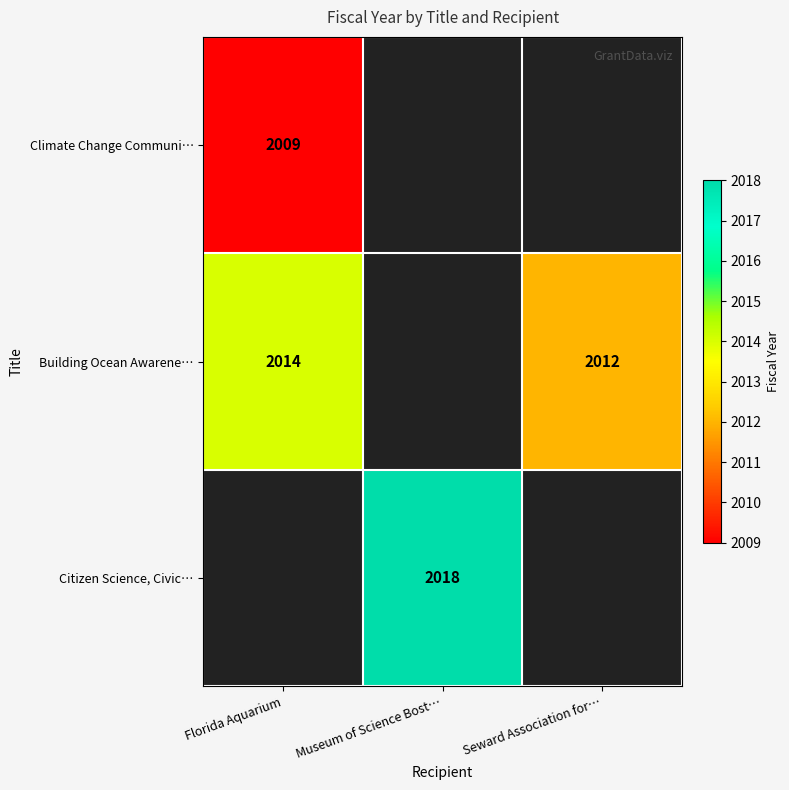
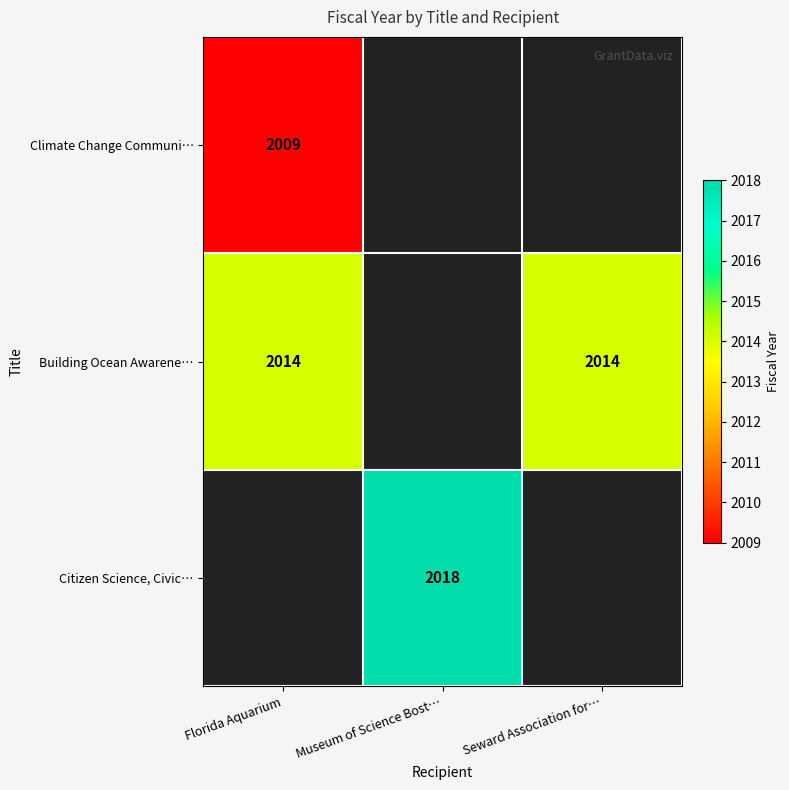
Building Ocean Awarene…, Seward Association for…: 2012 -> 2014
